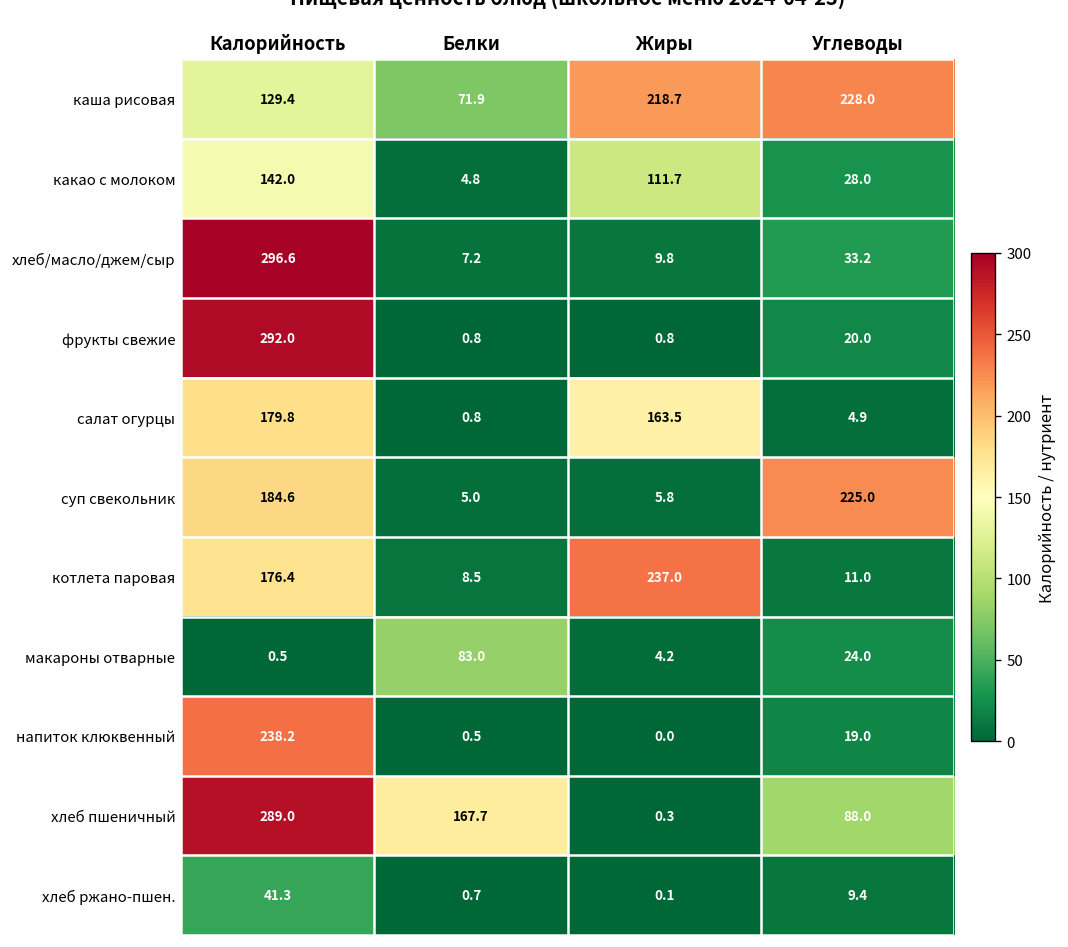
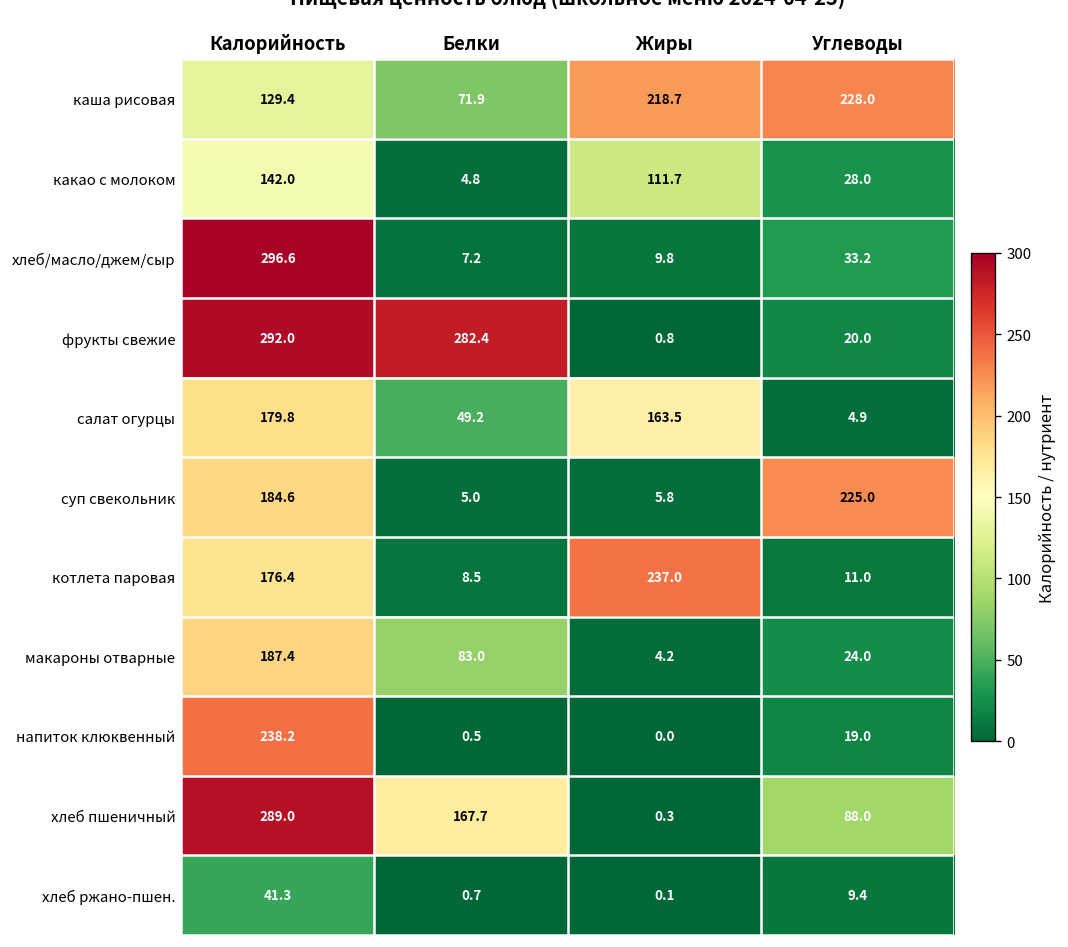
фрукты свежие, Белки: 0.8 -> 282.4
салат огурцы, Белки: 0.8 -> 49.2
макароны отварные, Калорийность: 0.5 -> 187.4
